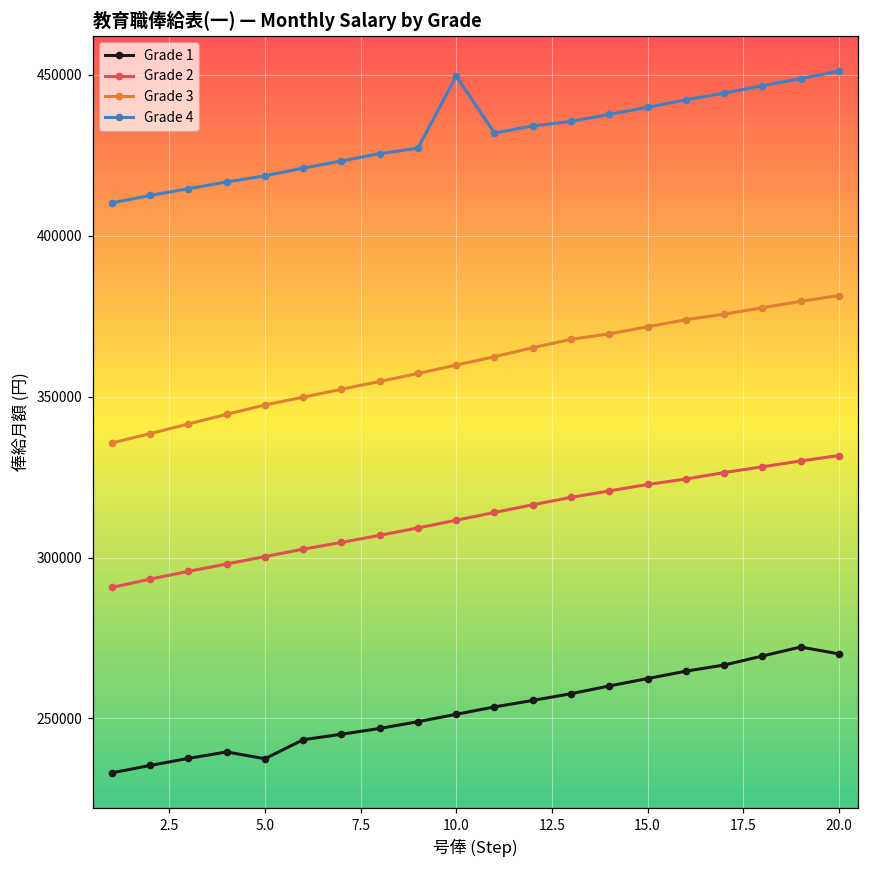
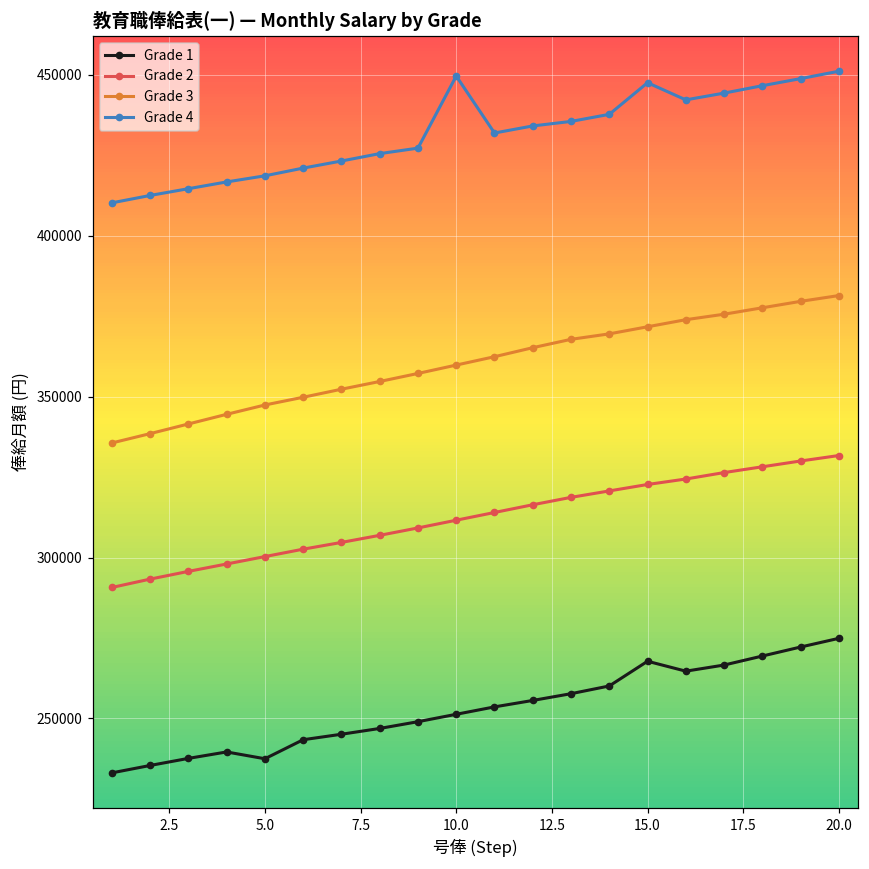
Grade 1, 15.0: 262000 -> 268000
Grade 4, 15.0: 440000 -> 448000
Grade 1, 20.0: 270000 -> 275000
